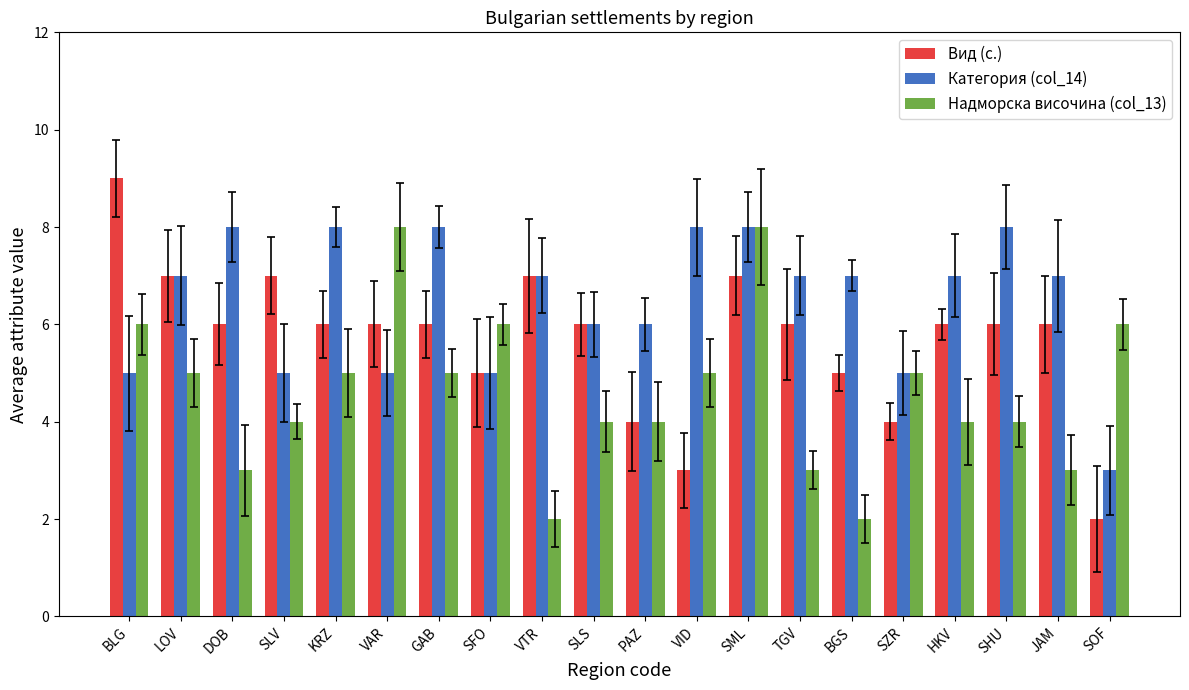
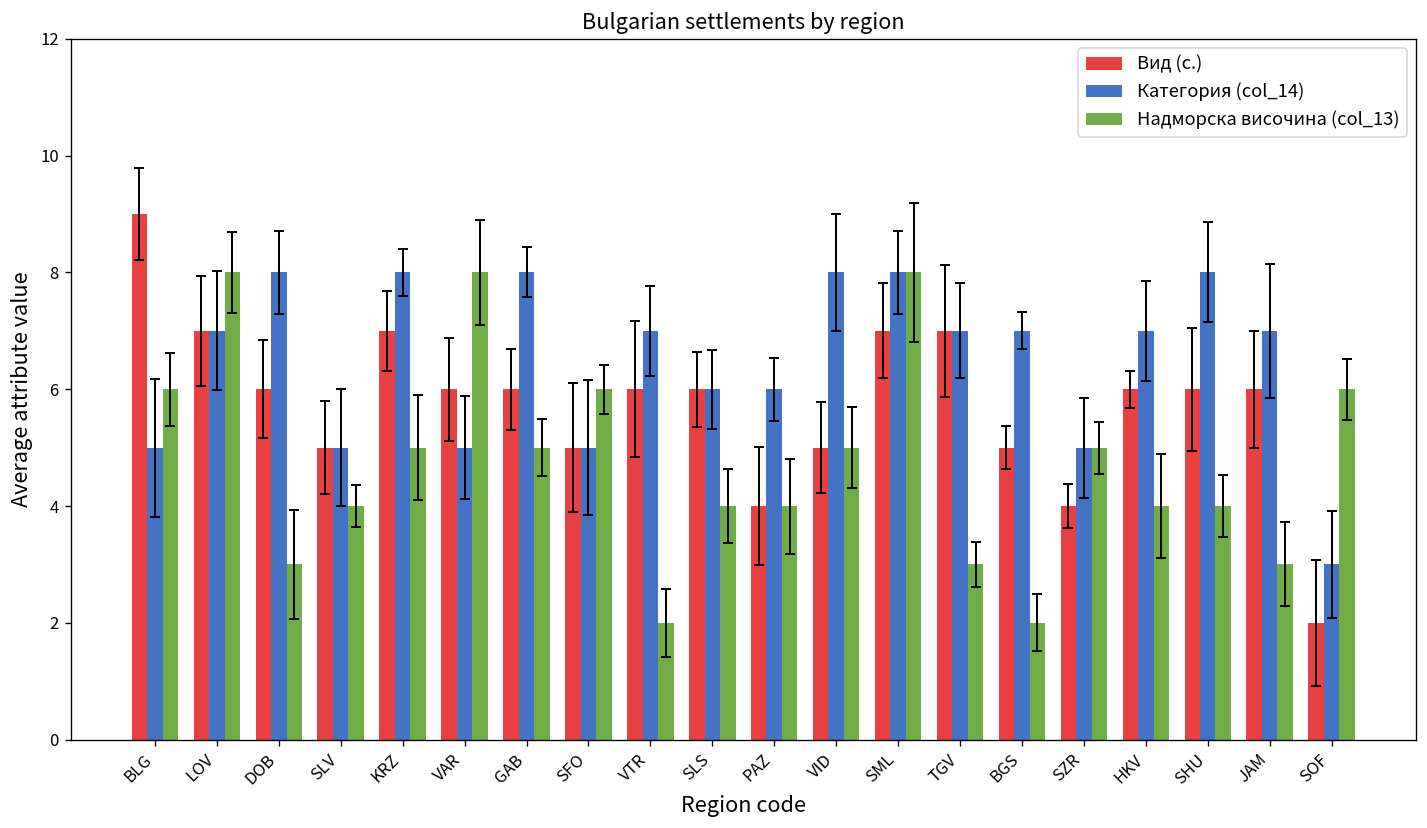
Надморска височина (col_13), LOV: 5 -> 8
Вид (с.), SLV: 7 -> 5
Вид (с.), KRZ: 6 -> 7
Вид (с.), VTR: 7 -> 6
Вид (с.), VID: 3 -> 5
Вид (с.), TGV: 6 -> 7
